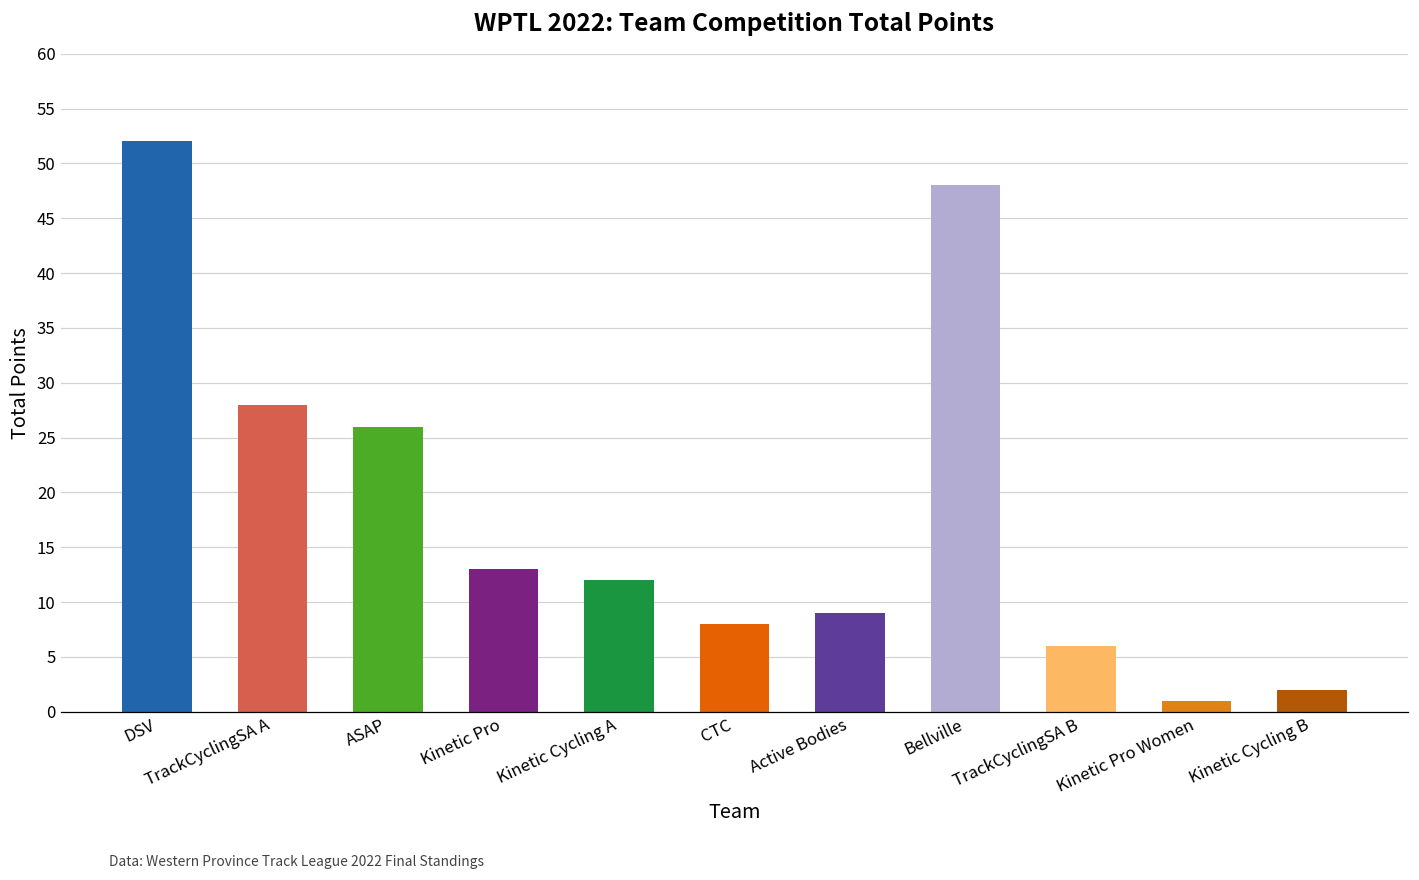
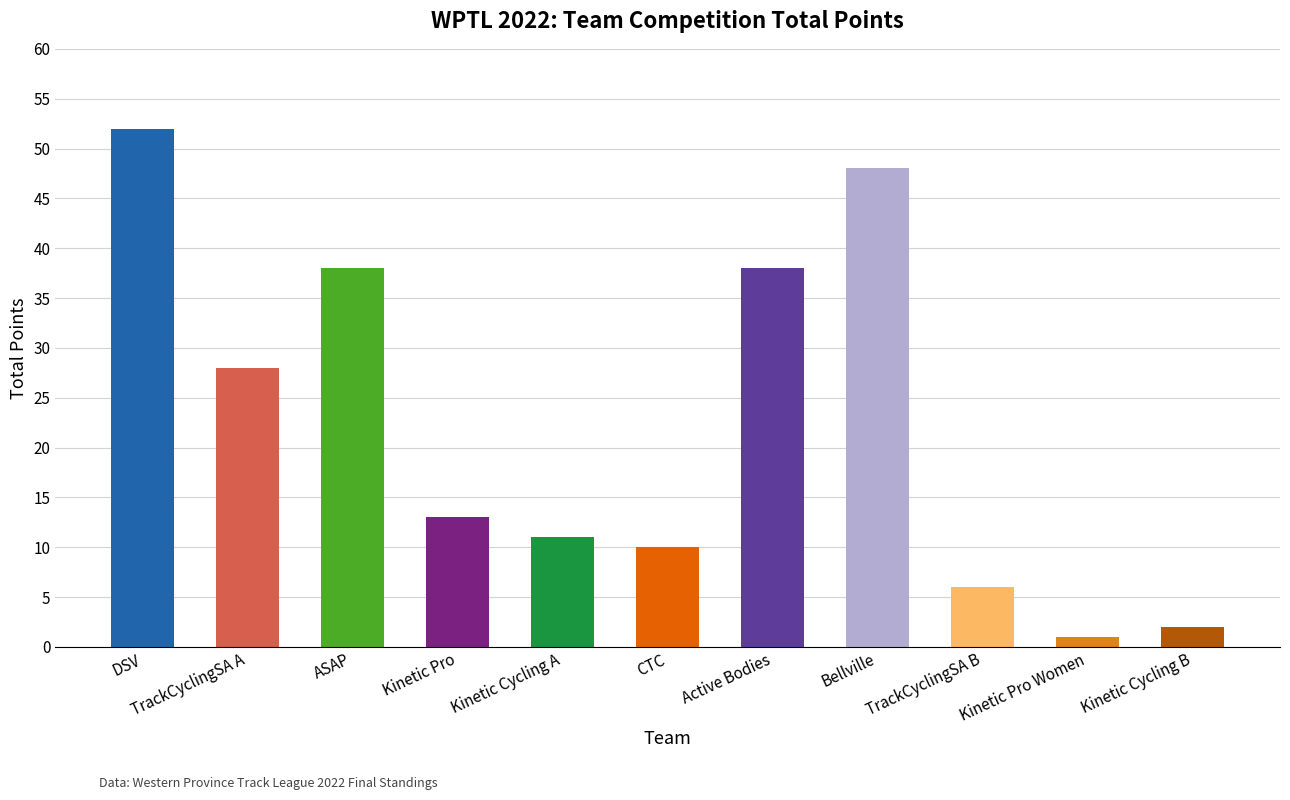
ASAP: 26 -> 38
Kinetic Cycling A: 12 -> 11
CTC: 8 -> 10
Active Bodies: 9 -> 38
